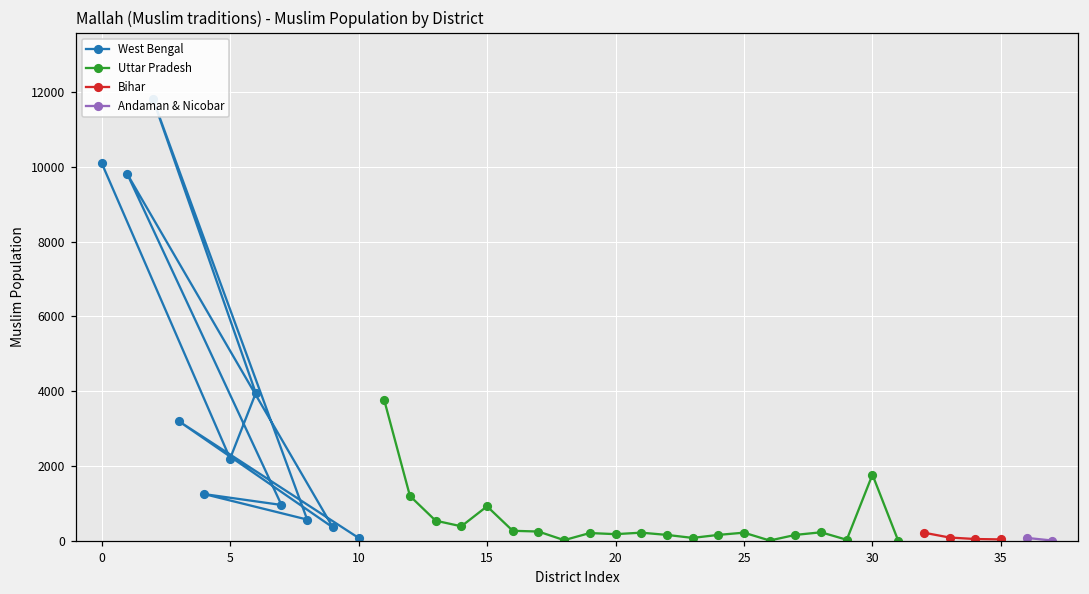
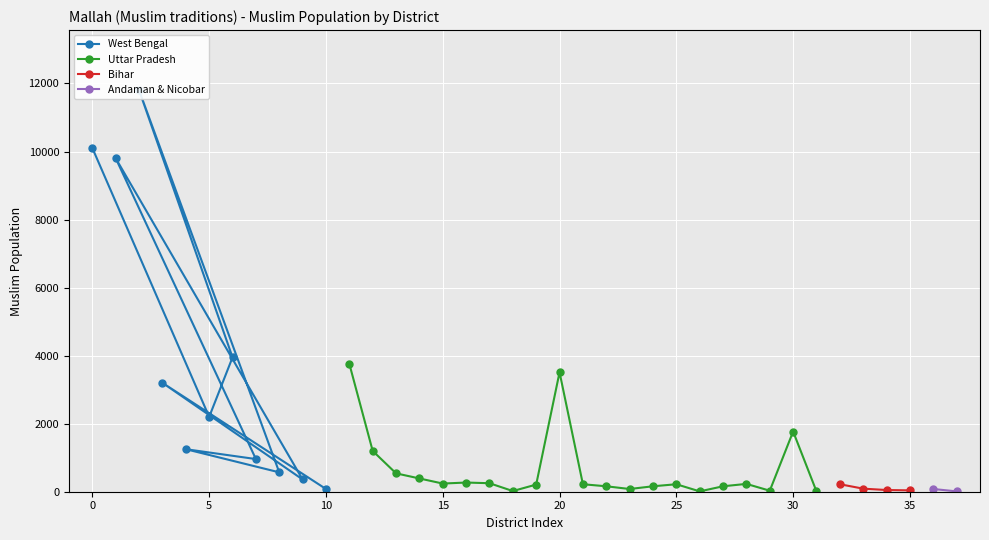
Uttar Pradesh, 15: 900 -> 200
Uttar Pradesh, 20: 200 -> 3500
